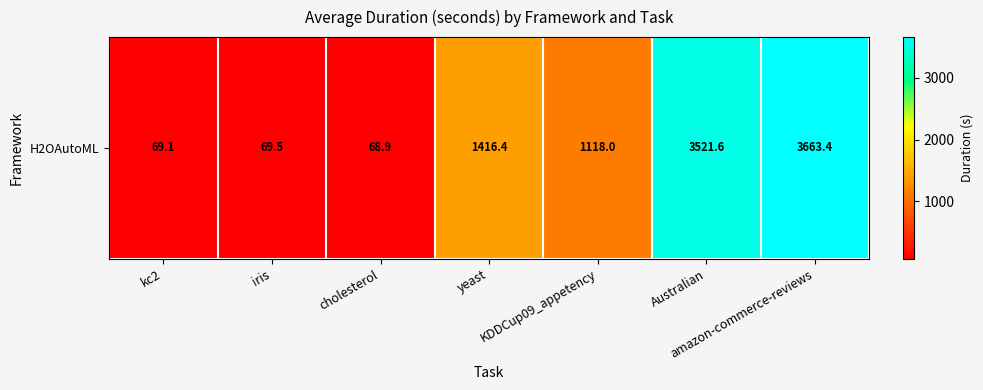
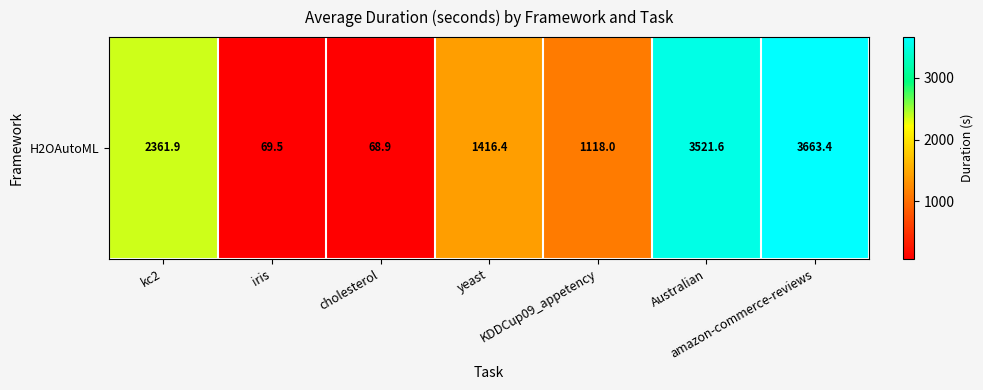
H2OAutoML, kc2: 69.1 -> 2361.9
